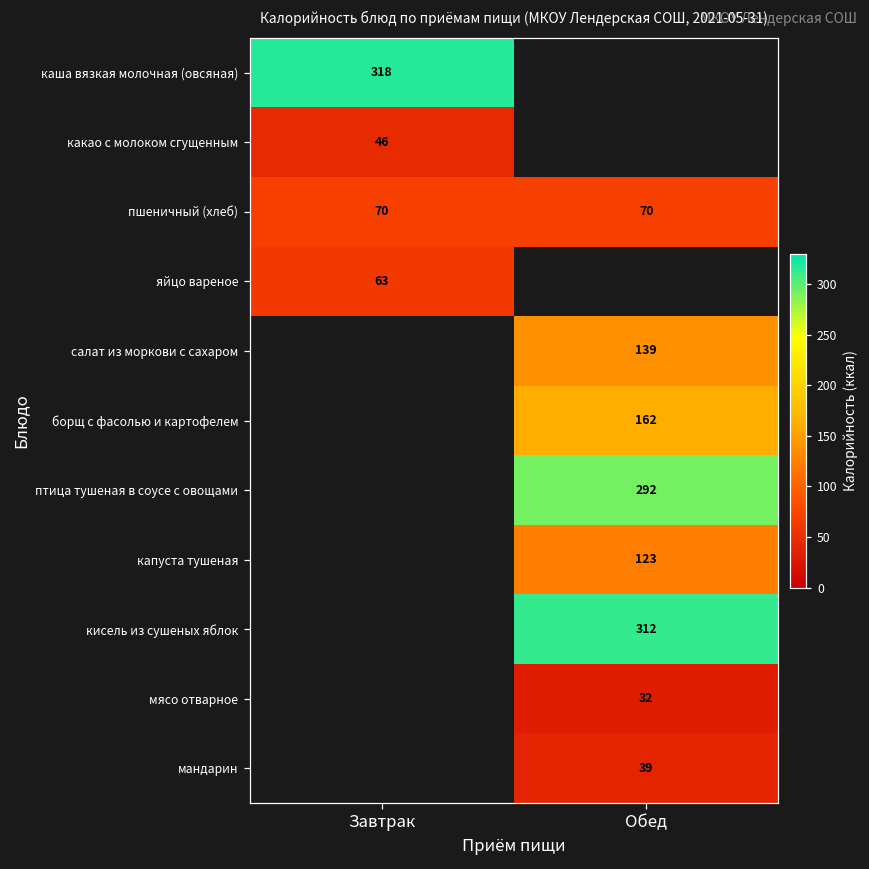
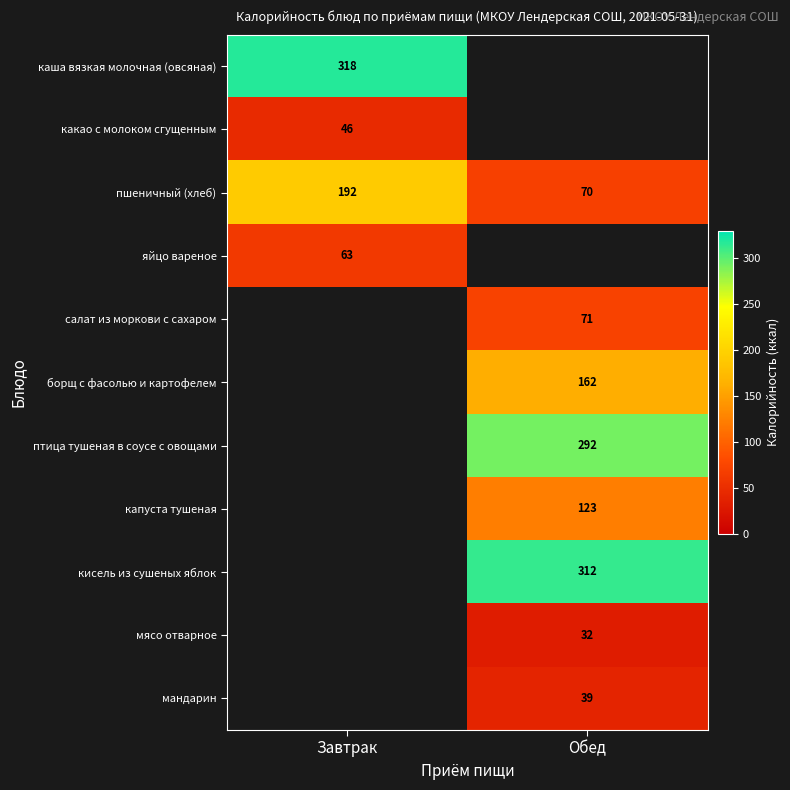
пшеничный (хлеб), Завтрак: 70 -> 192
салат из моркови с сахаром, Обед: 139 -> 71
